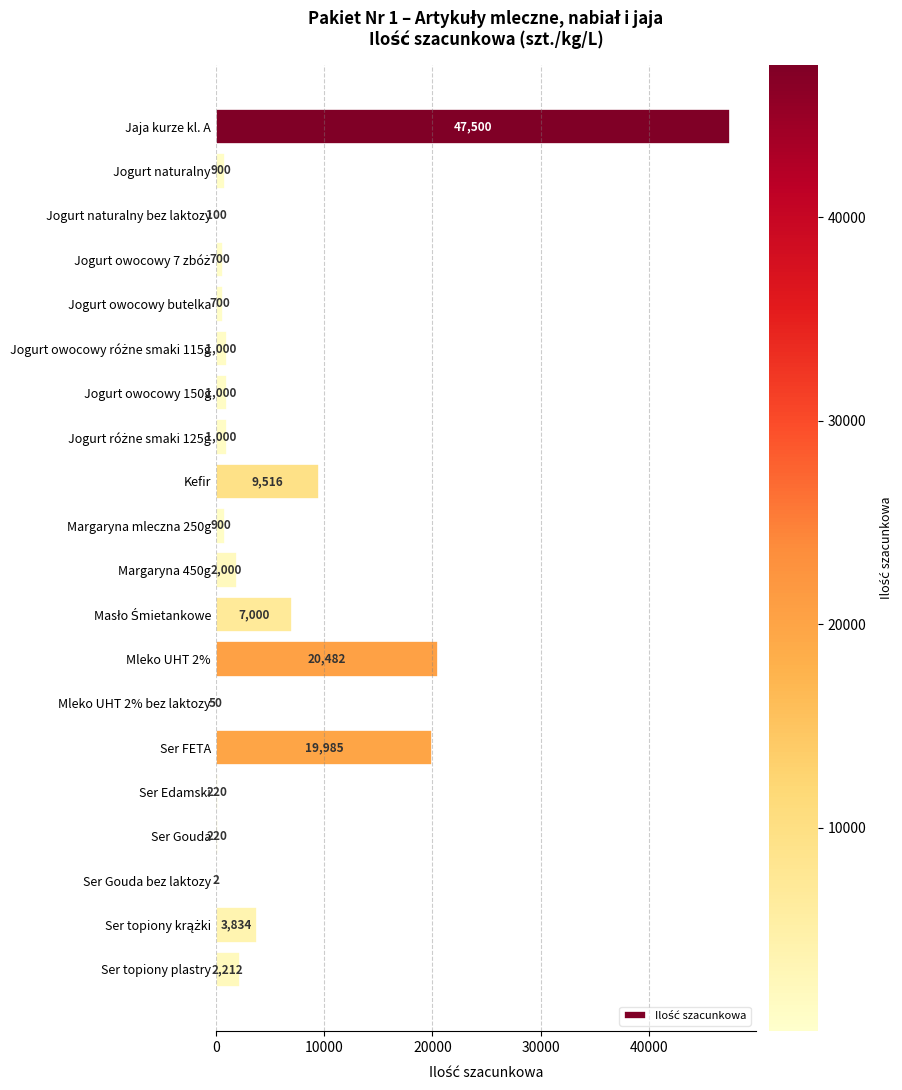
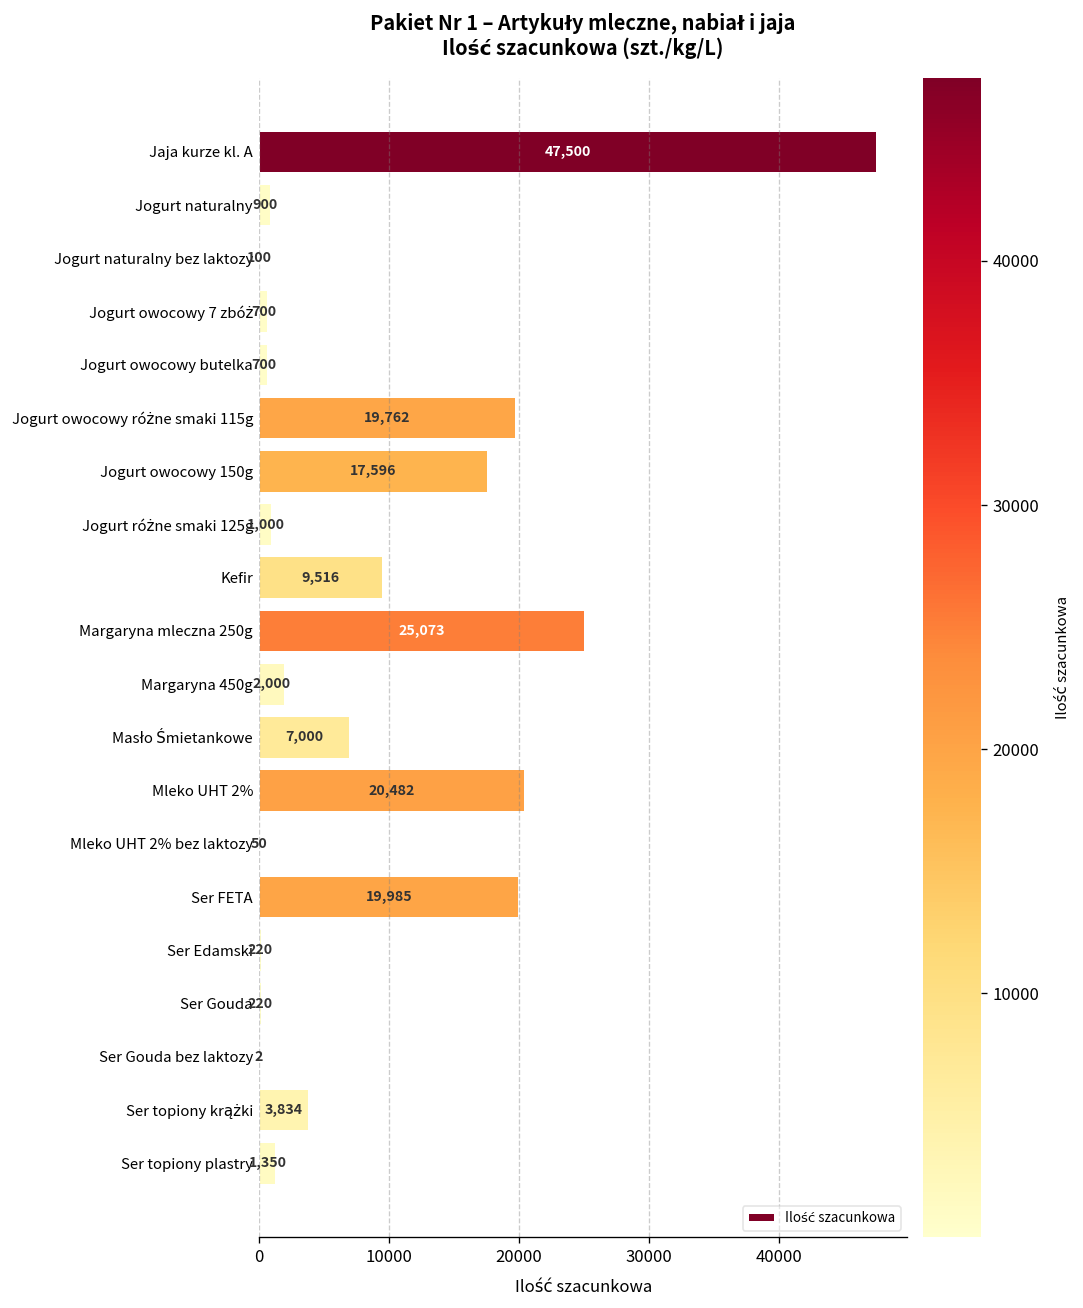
Jogurt owocowy różne smaki 115g: 1,000 -> 19,762
Jogurt owocowy 150g: 1,000 -> 17,596
Margaryna mleczna 250g: 900 -> 25,073
Ser topiony plastry: 2,212 -> 1,350
